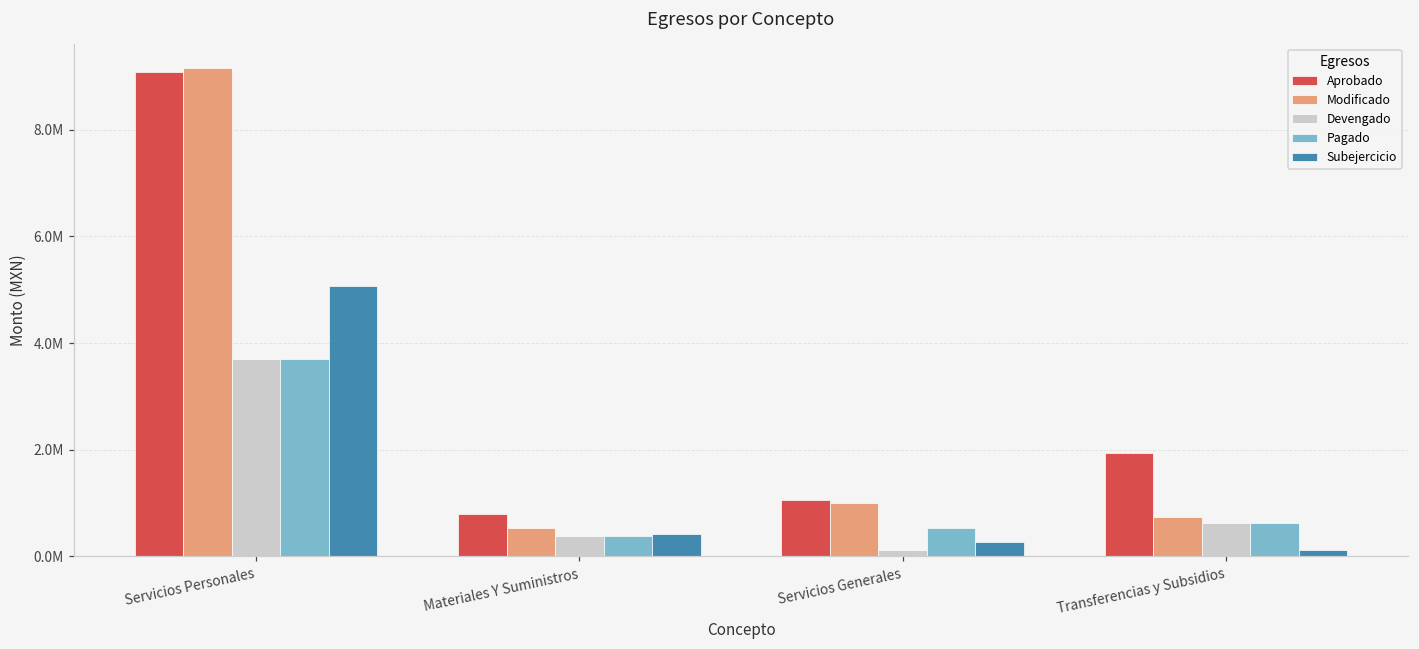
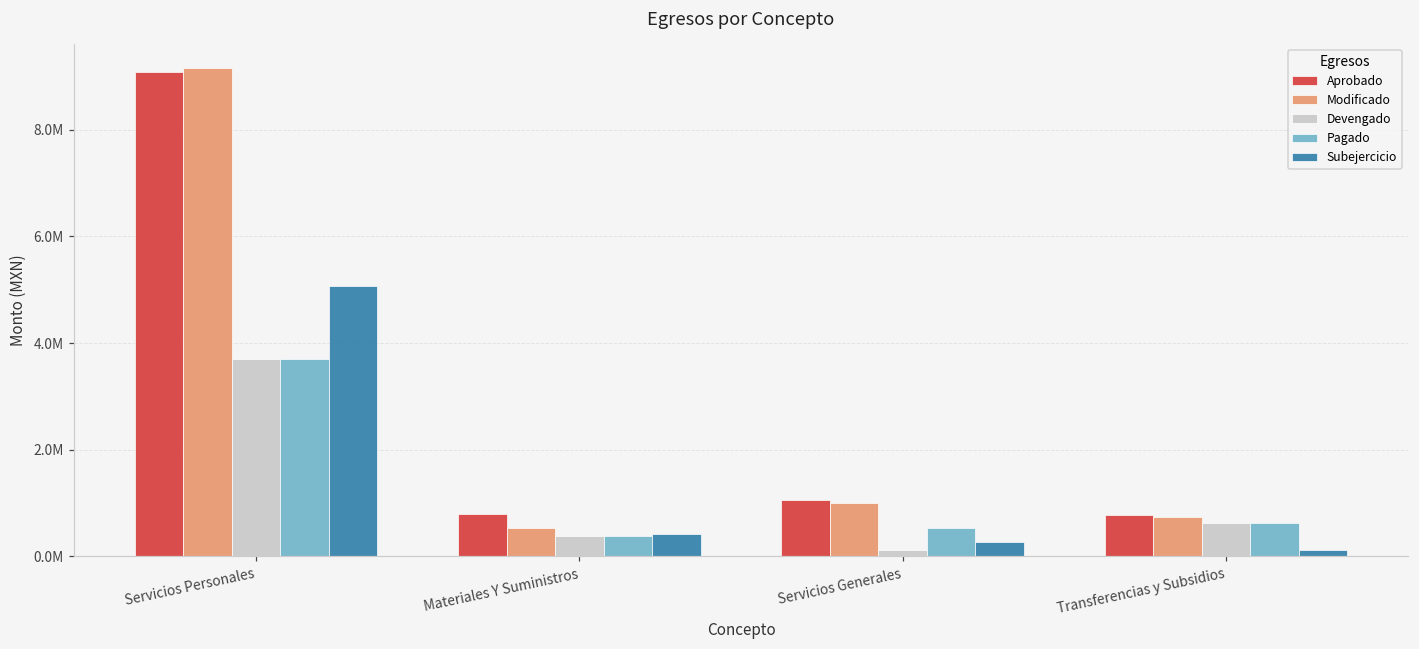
Aprobado, Transferencias y Subsidios: 1900000 -> 800000
